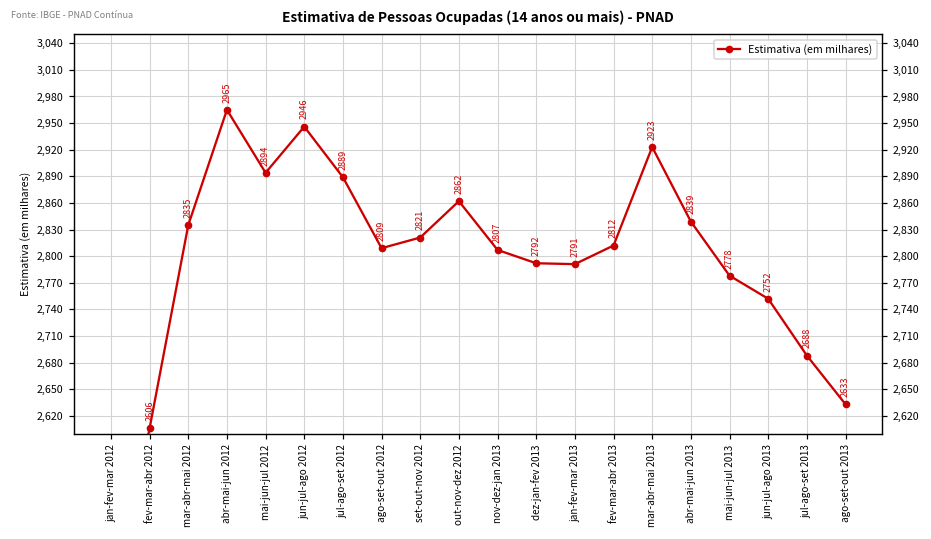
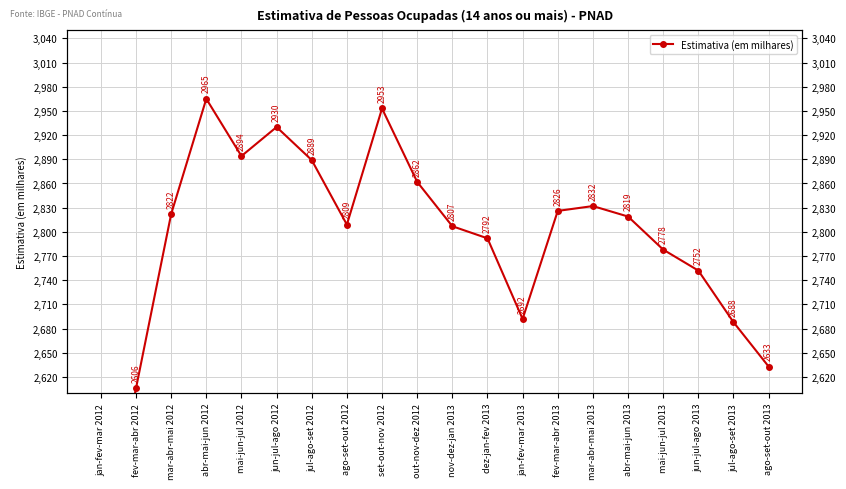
mar-abr-mai 2012: 2835 -> 2822
jun-jul-ago 2012: 2946 -> 2930
set-out-nov 2012: 2821 -> 2953
jan-fev-mar 2013: 2791 -> 2692
fev-mar-abr 2013: 2812 -> 2826
mar-abr-mai 2013: 2923 -> 2832
abr-mai-jun 2013: 2839 -> 2819
